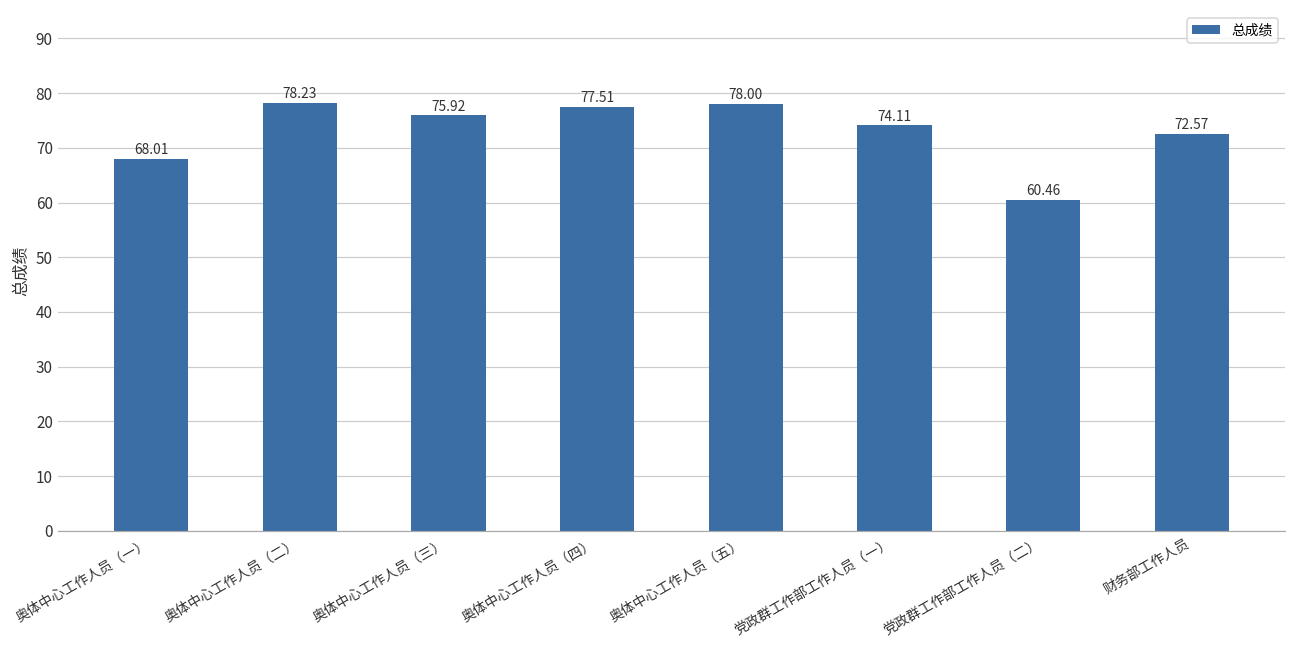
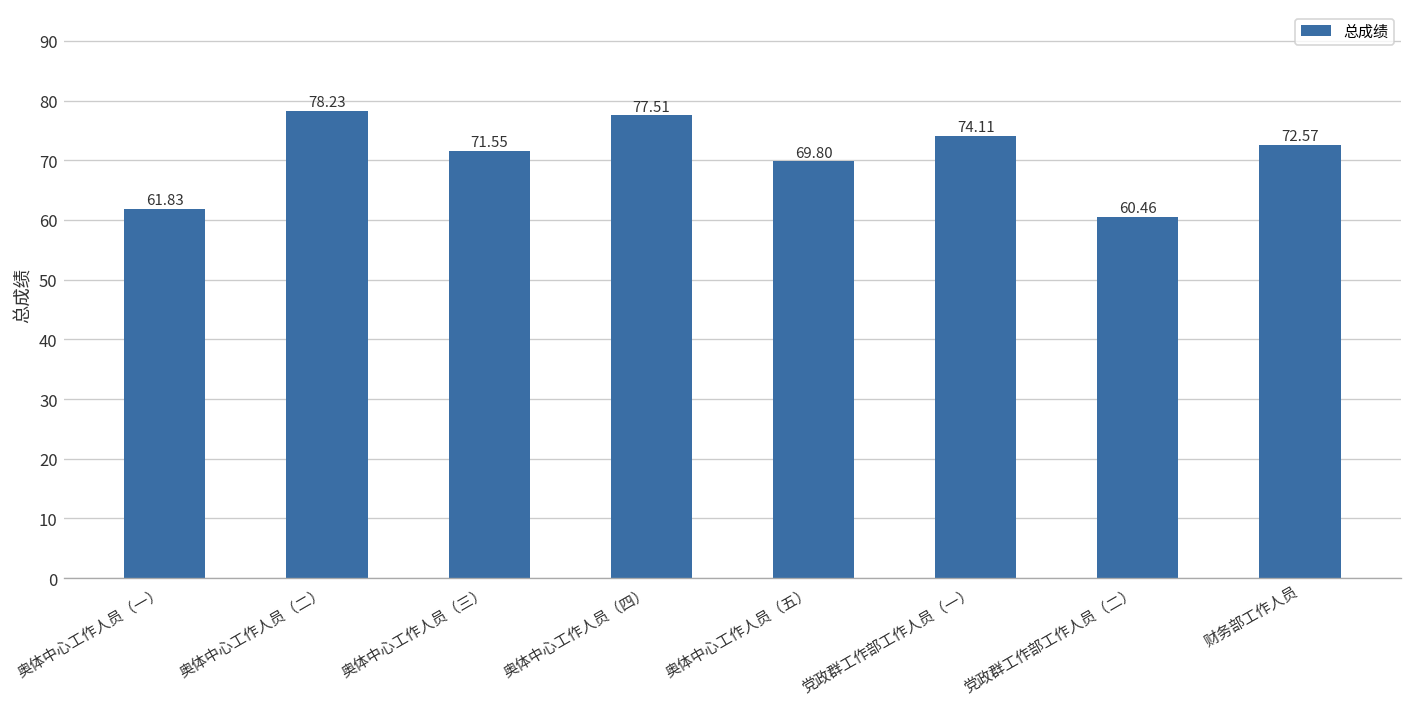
奥体中心工作人员（一）: 68.01 -> 61.83
奥体中心工作人员（三）: 75.92 -> 71.55
奥体中心工作人员（五）: 78.00 -> 69.80
